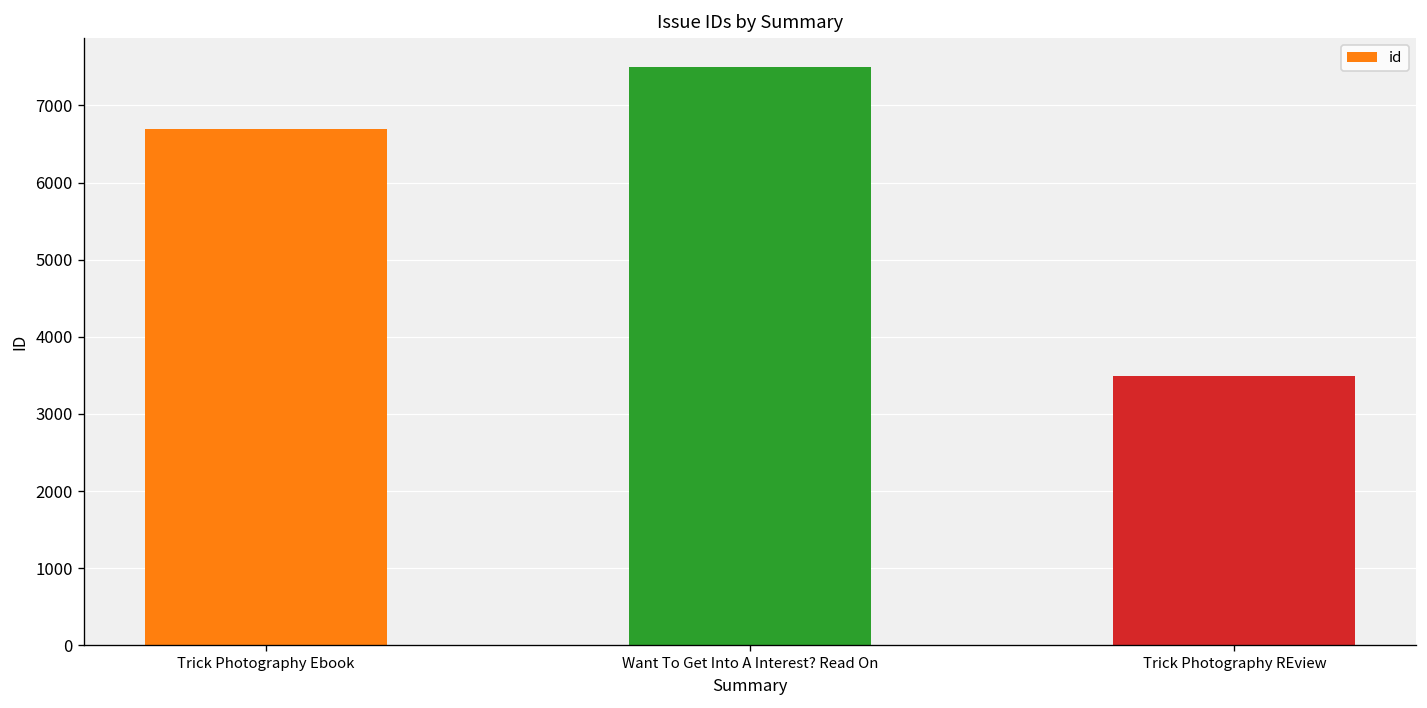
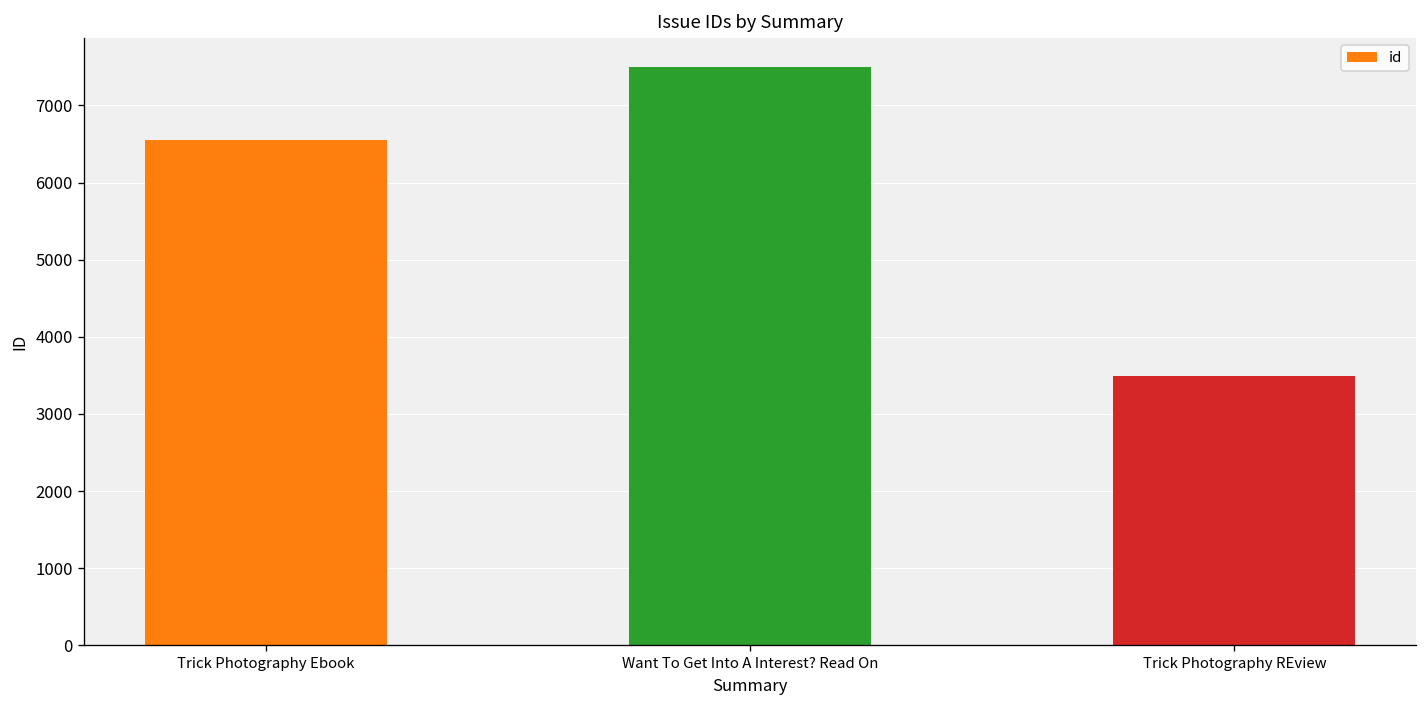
Trick Photography Ebook: 6700 -> 6500
